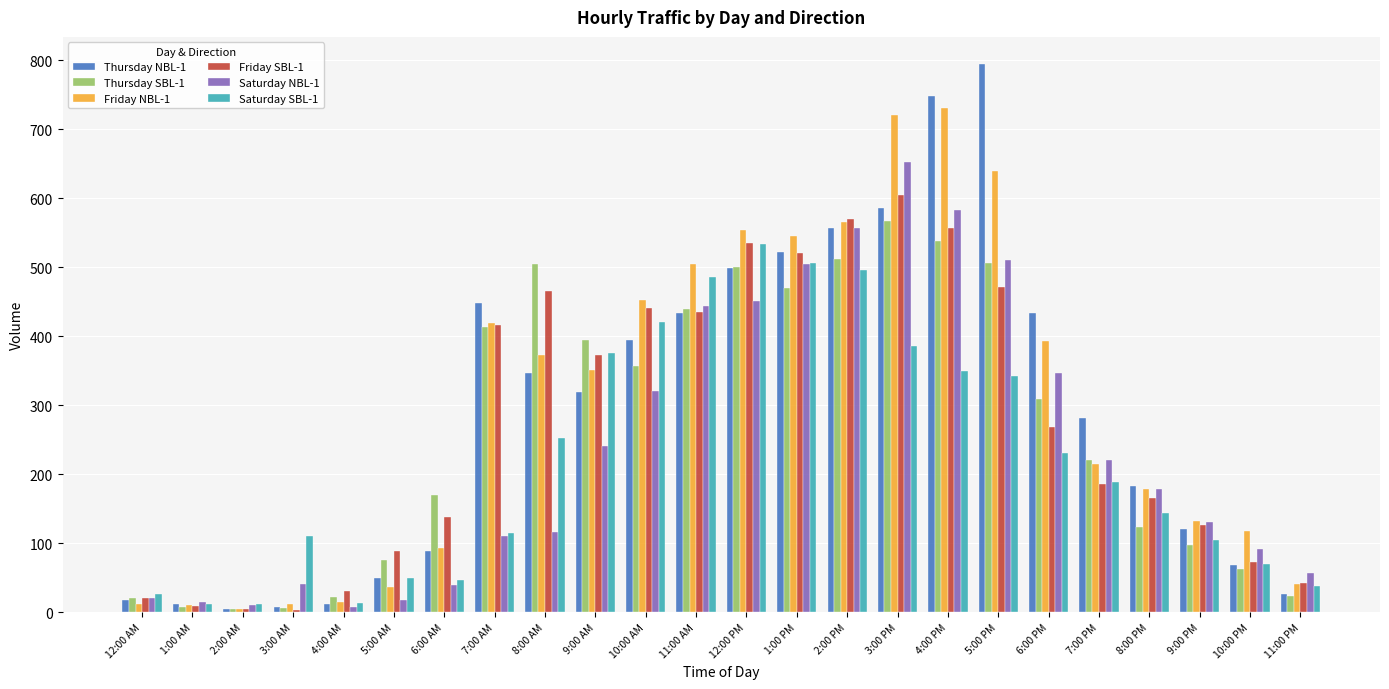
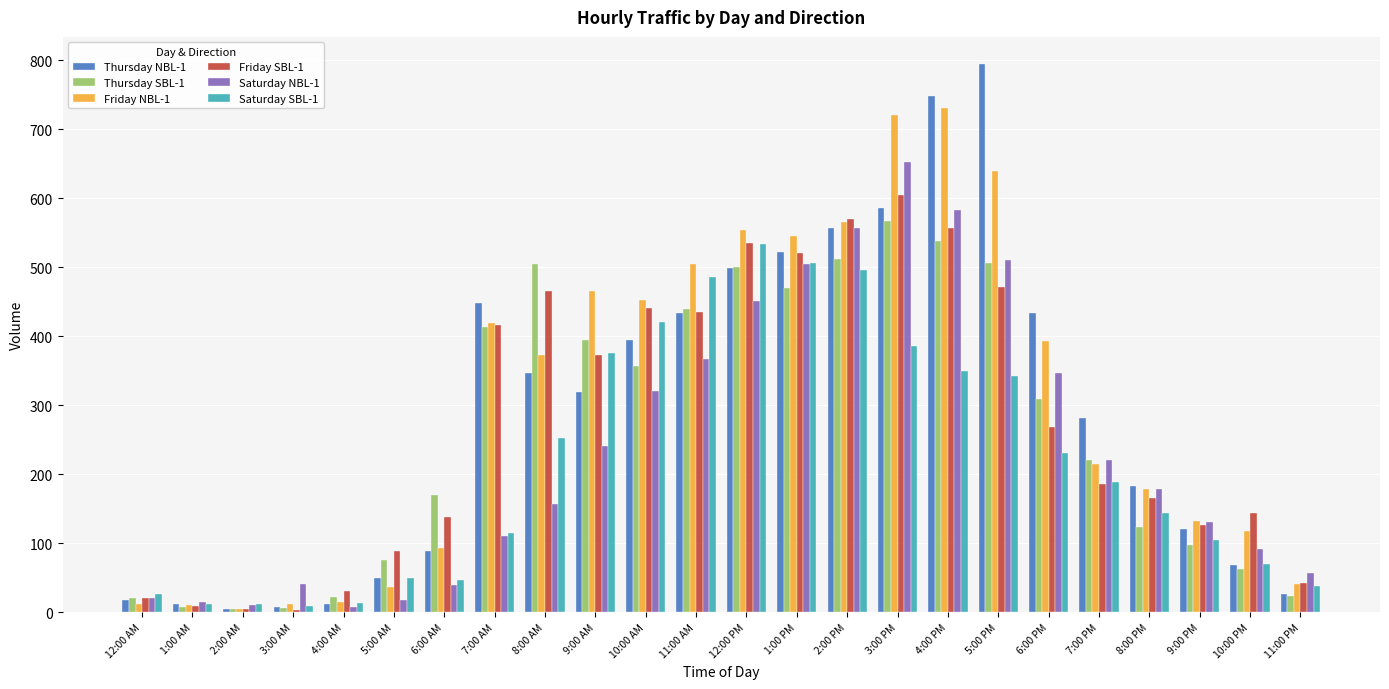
Saturday SBL-1, 3:00 AM: 110 -> 10
Saturday NBL-1, 8:00 AM: 120 -> 160
Friday NBL-1, 9:00 AM: 350 -> 470
Saturday NBL-1, 11:00 AM: 440 -> 370
Friday SBL-1, 10:00 PM: 70 -> 140
